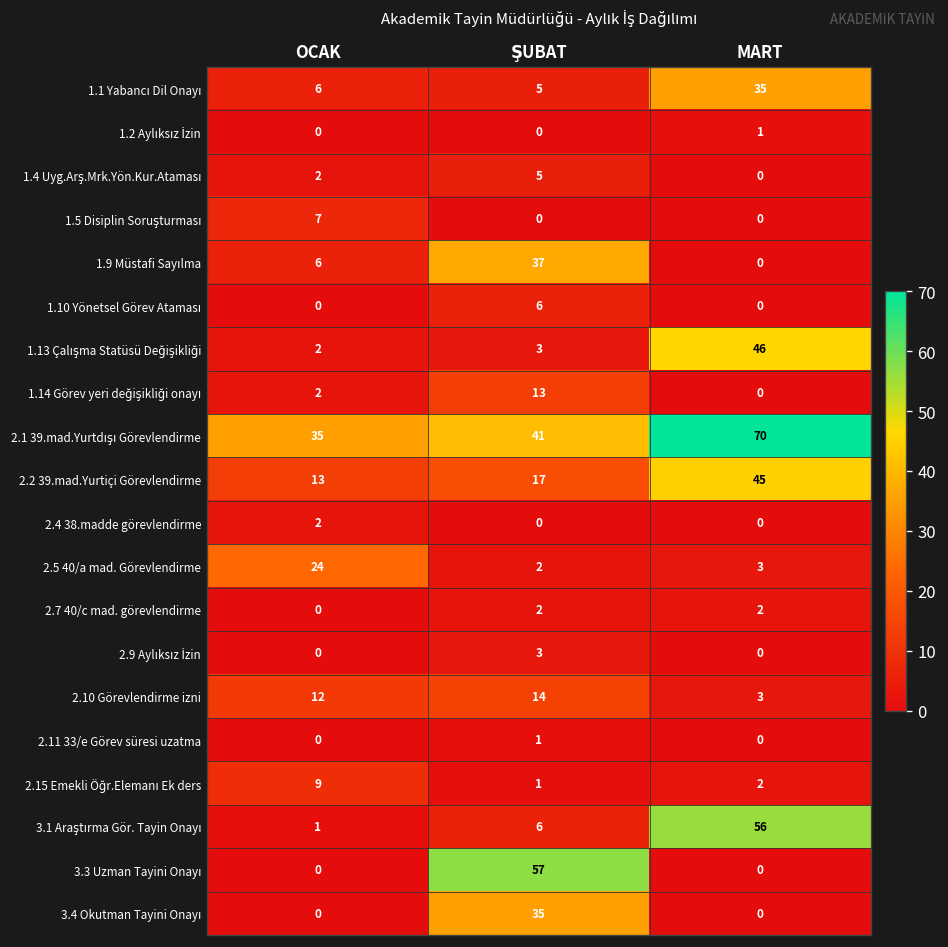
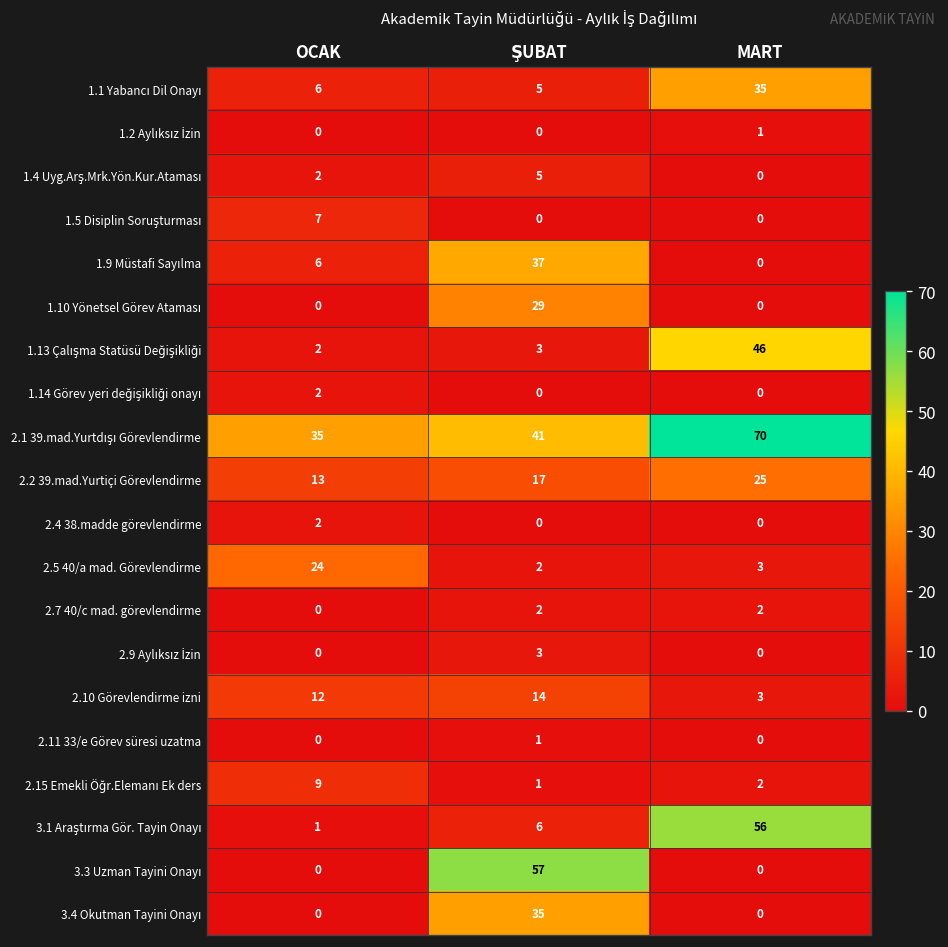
1.10 Yönetsel Görev Ataması, ŞUBAT: 6 -> 29
1.14 Görev yeri değişikliği onayı, ŞUBAT: 13 -> 0
2.2 39.mad.Yurtiçi Görevlendirme, MART: 45 -> 25
